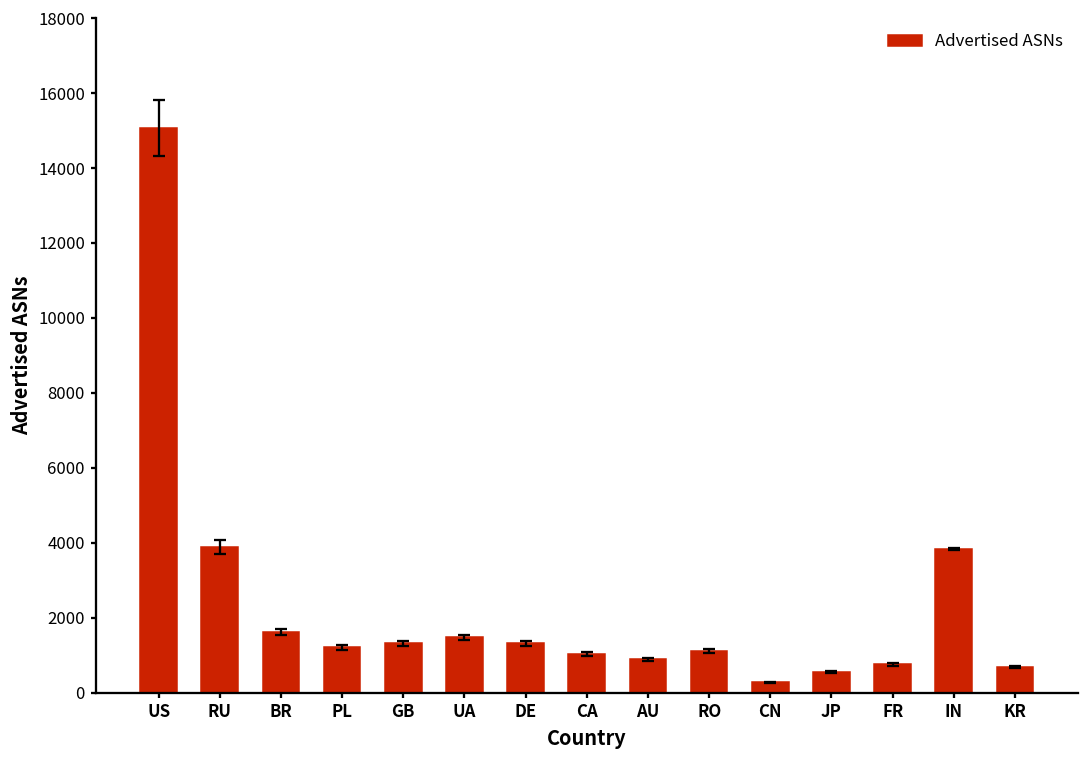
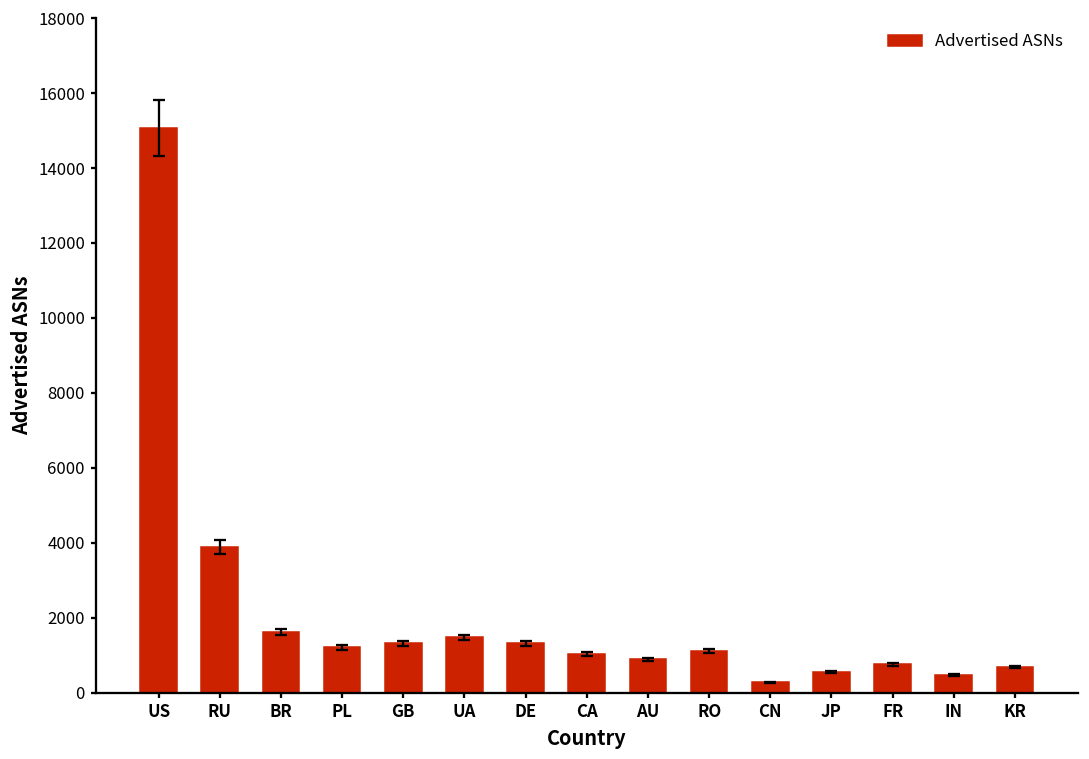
Advertised ASNs, IN: 3800 -> 500
